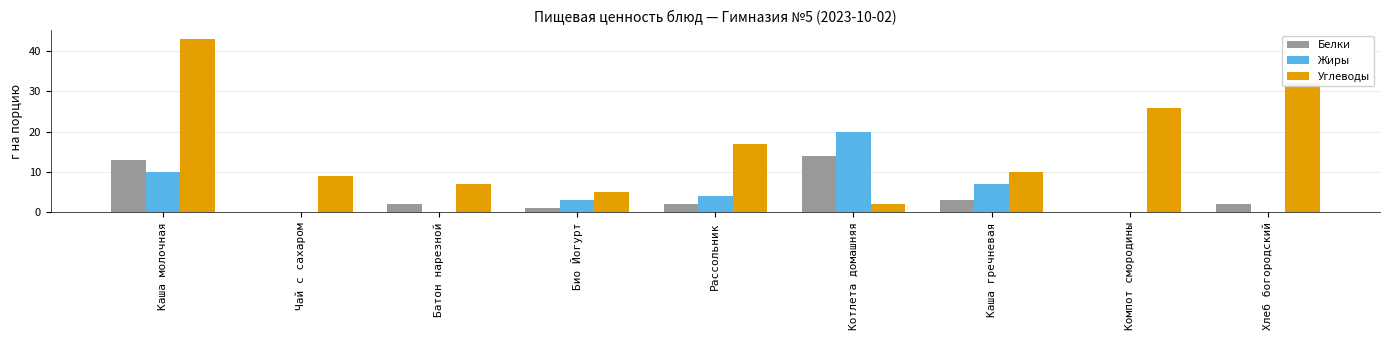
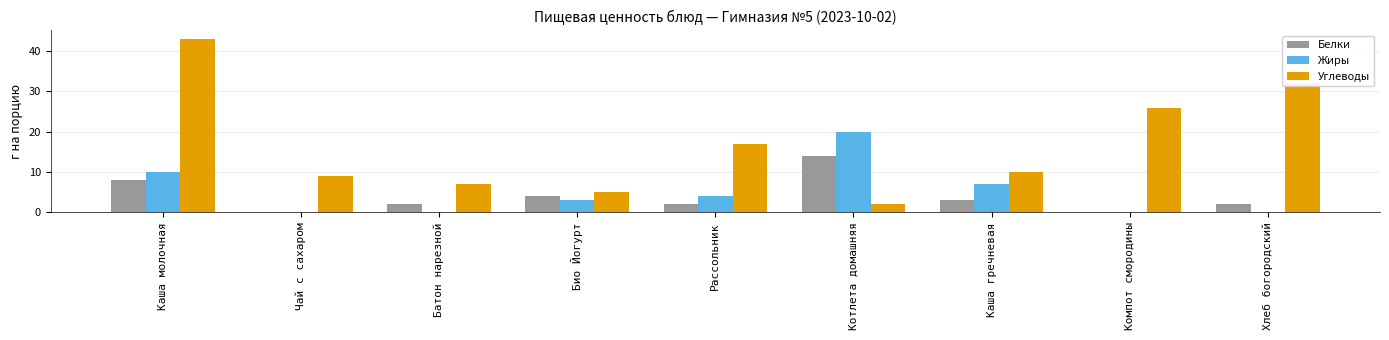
Белки, Каша молочная: 13 -> 8
Белки, Био Йогурт: 1 -> 4
